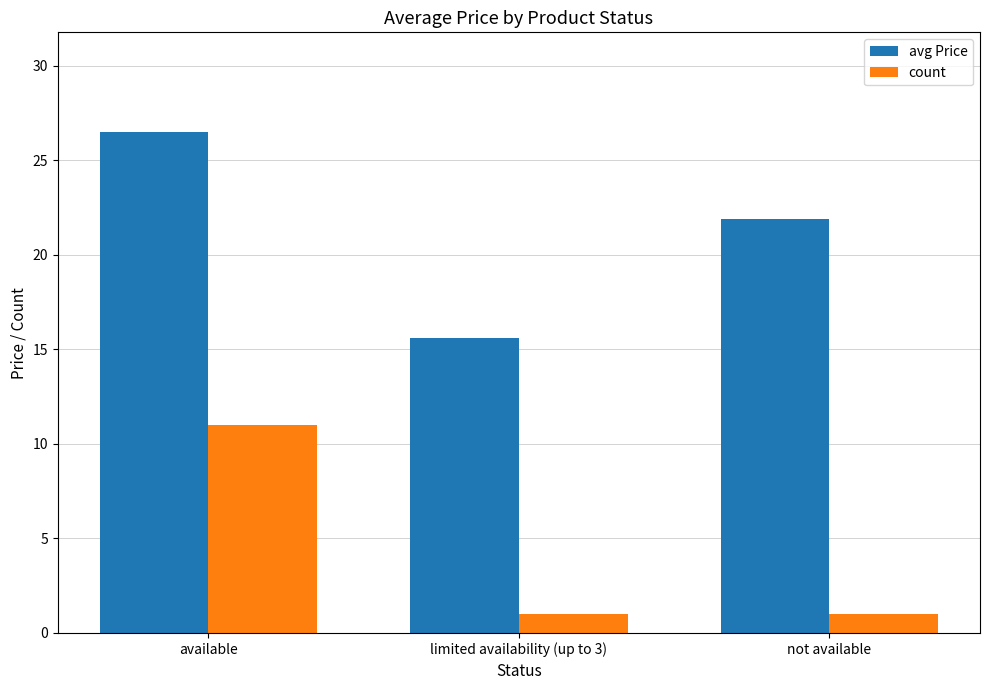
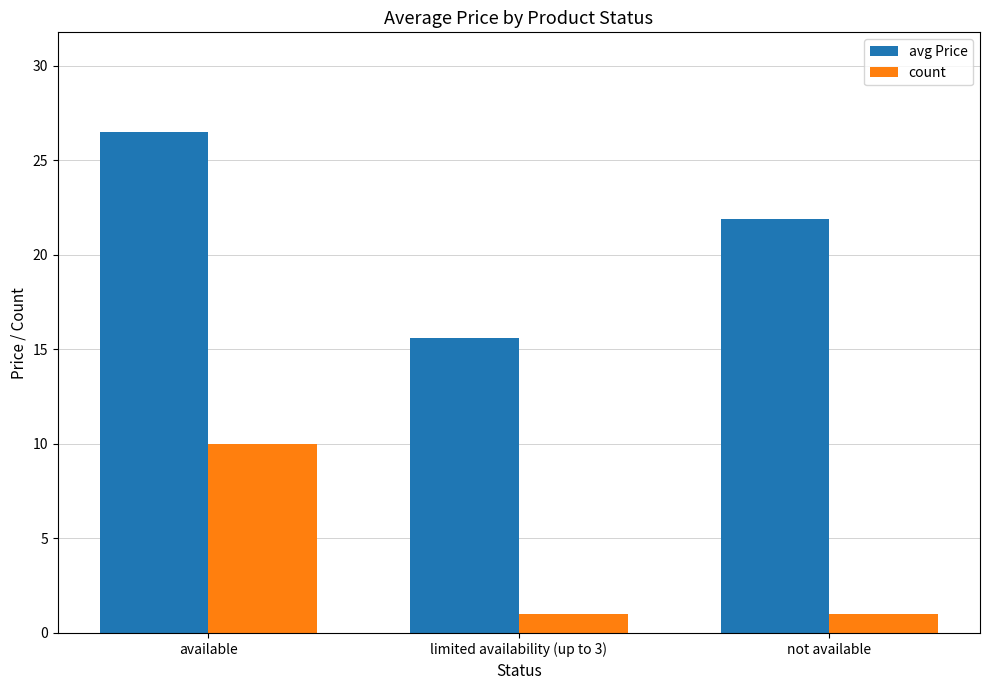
count, available: 11 -> 10
